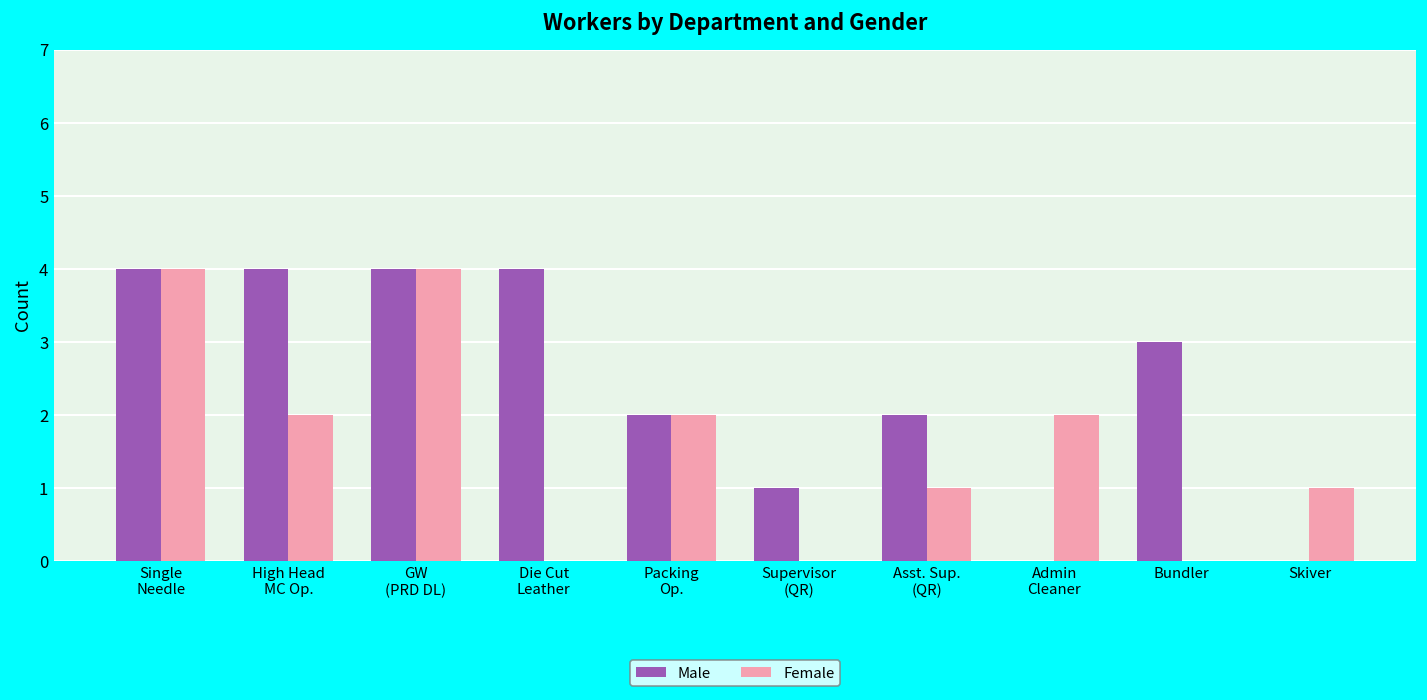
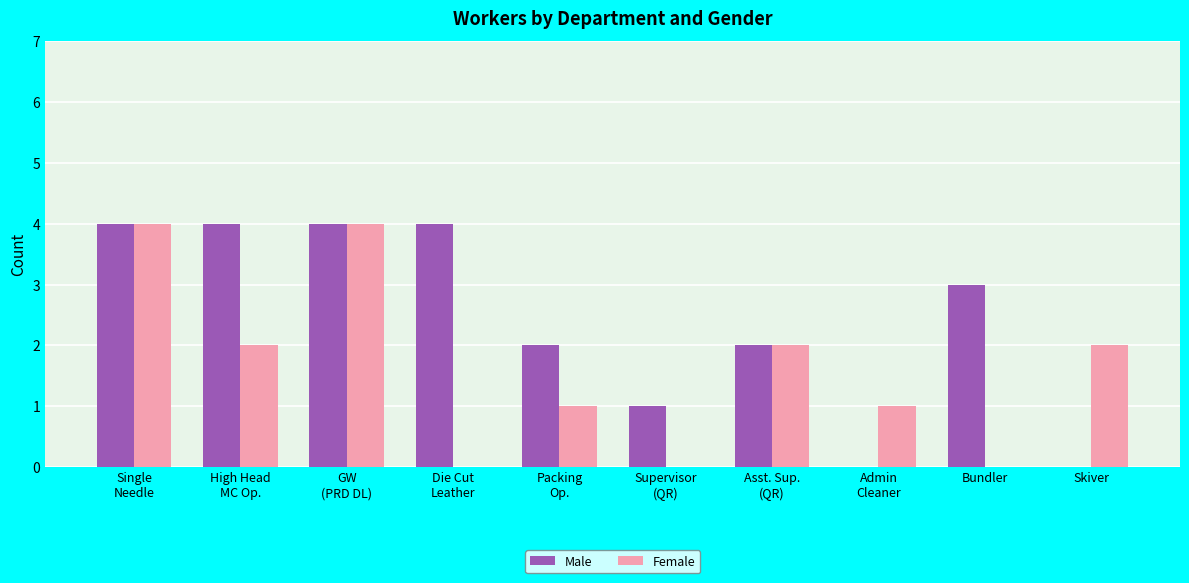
Female, Packing Op.: 2 -> 1
Female, Asst. Sup. (QR): 1 -> 2
Female, Admin Cleaner: 2 -> 1
Female, Skiver: 1 -> 2
